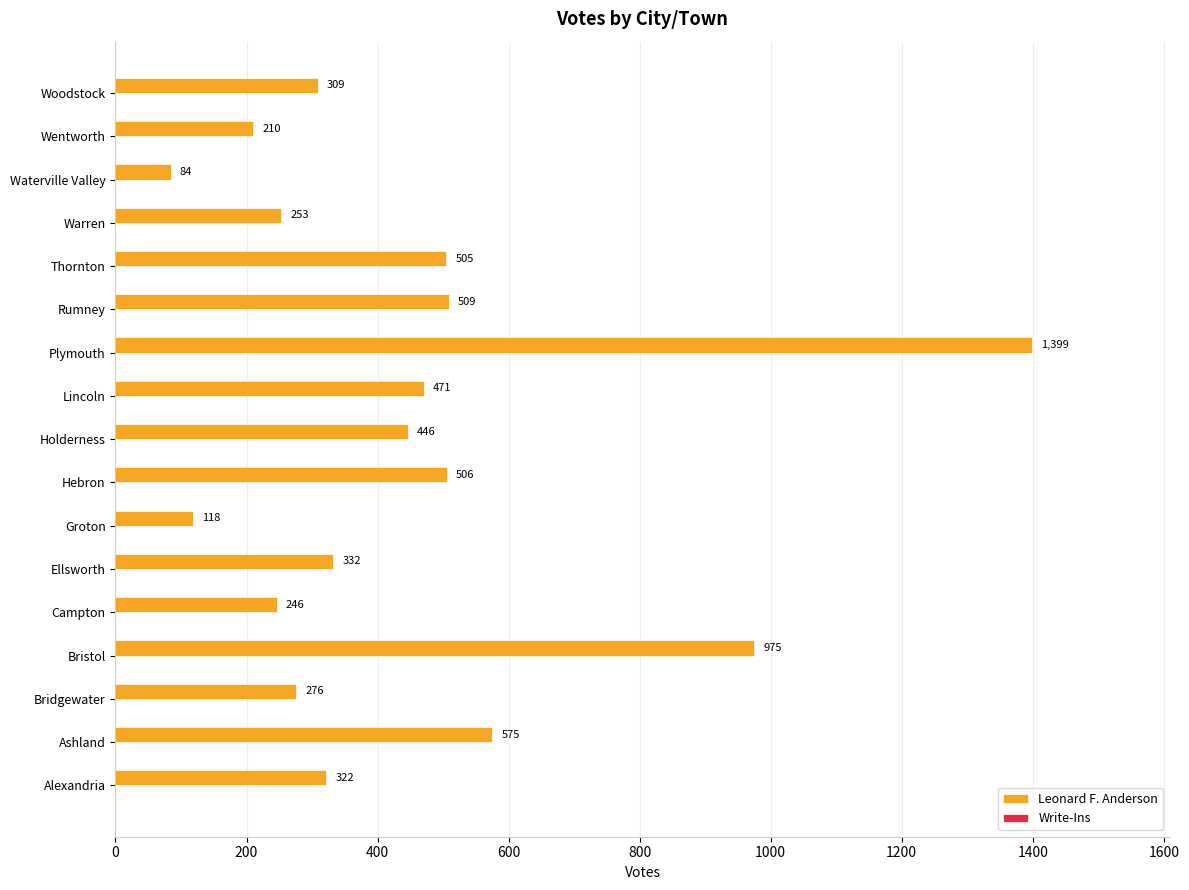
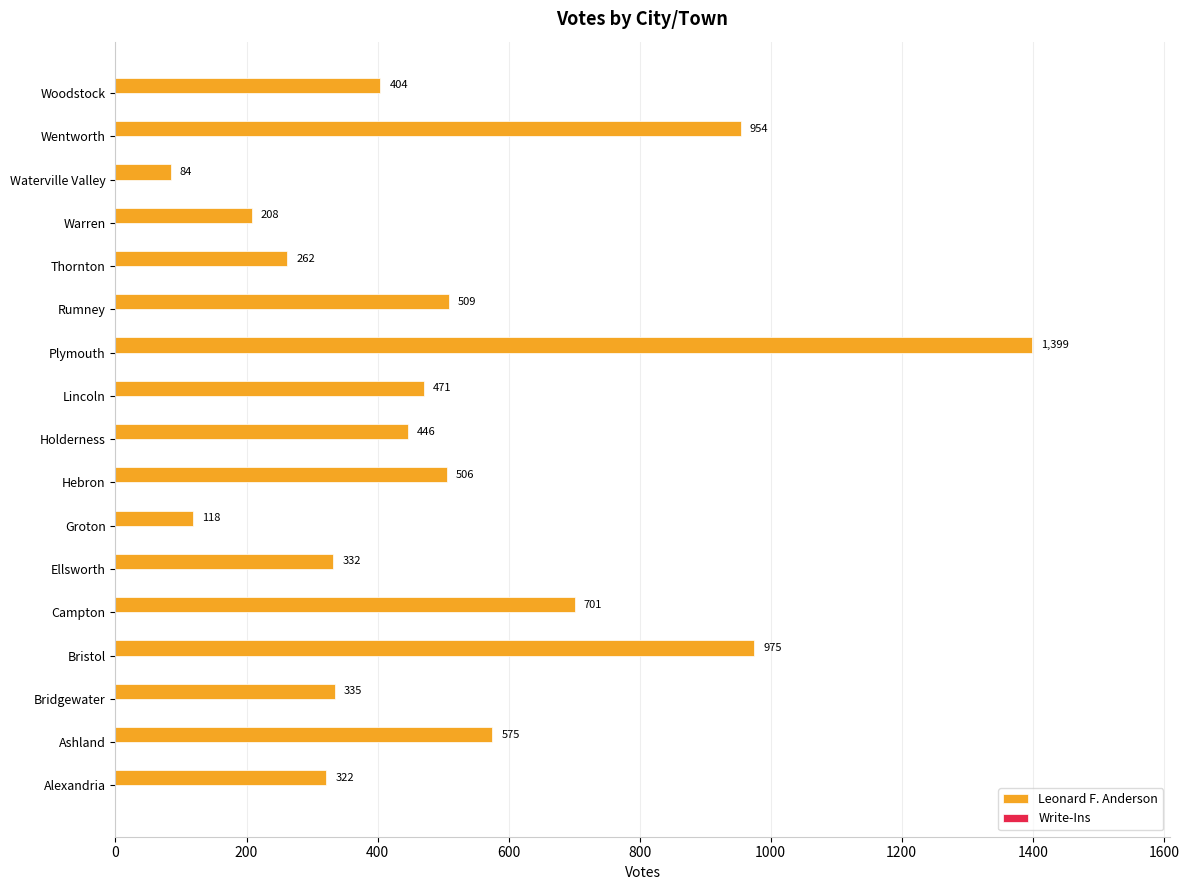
Leonard F. Anderson, Woodstock: 309 -> 404
Leonard F. Anderson, Wentworth: 210 -> 954
Leonard F. Anderson, Warren: 253 -> 208
Leonard F. Anderson, Thornton: 505 -> 262
Leonard F. Anderson, Campton: 246 -> 701
Leonard F. Anderson, Bridgewater: 276 -> 335
